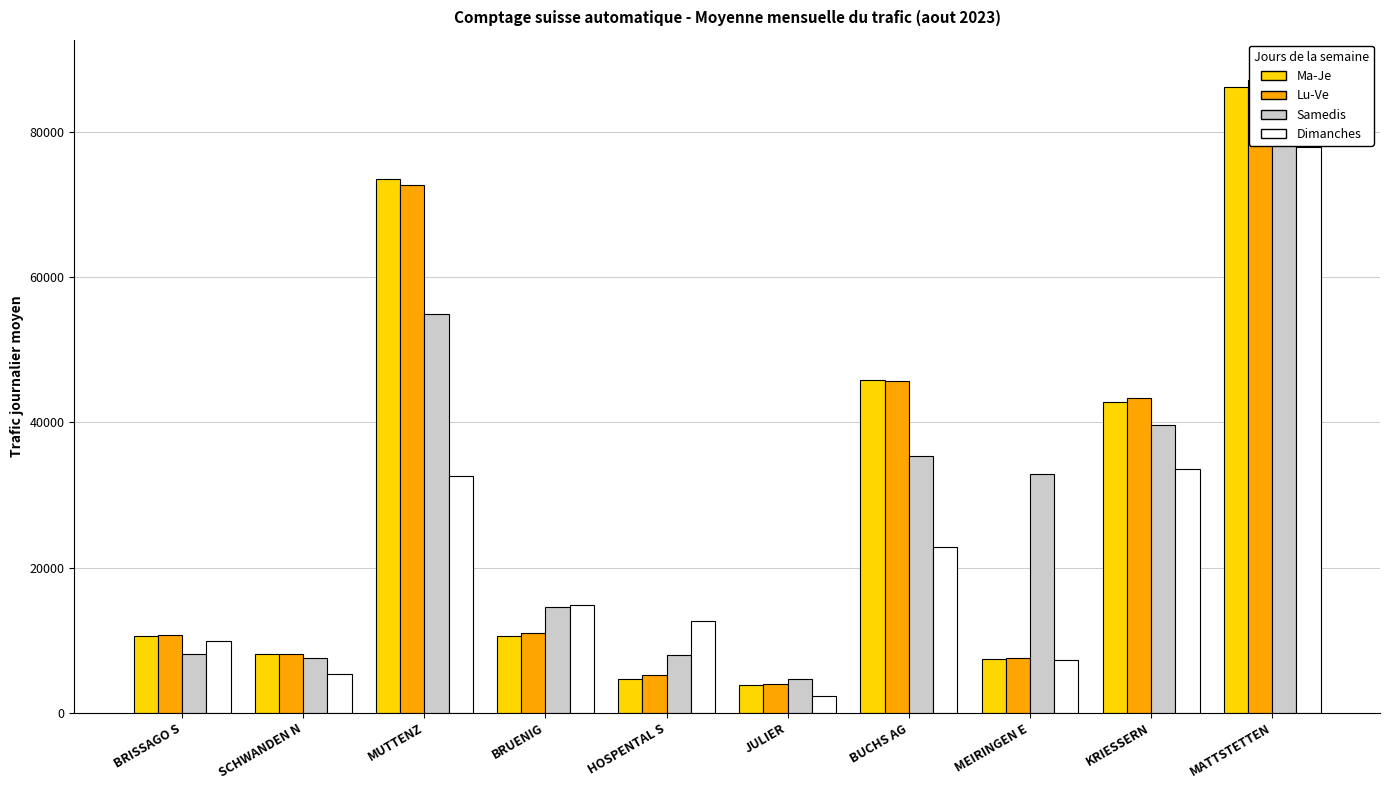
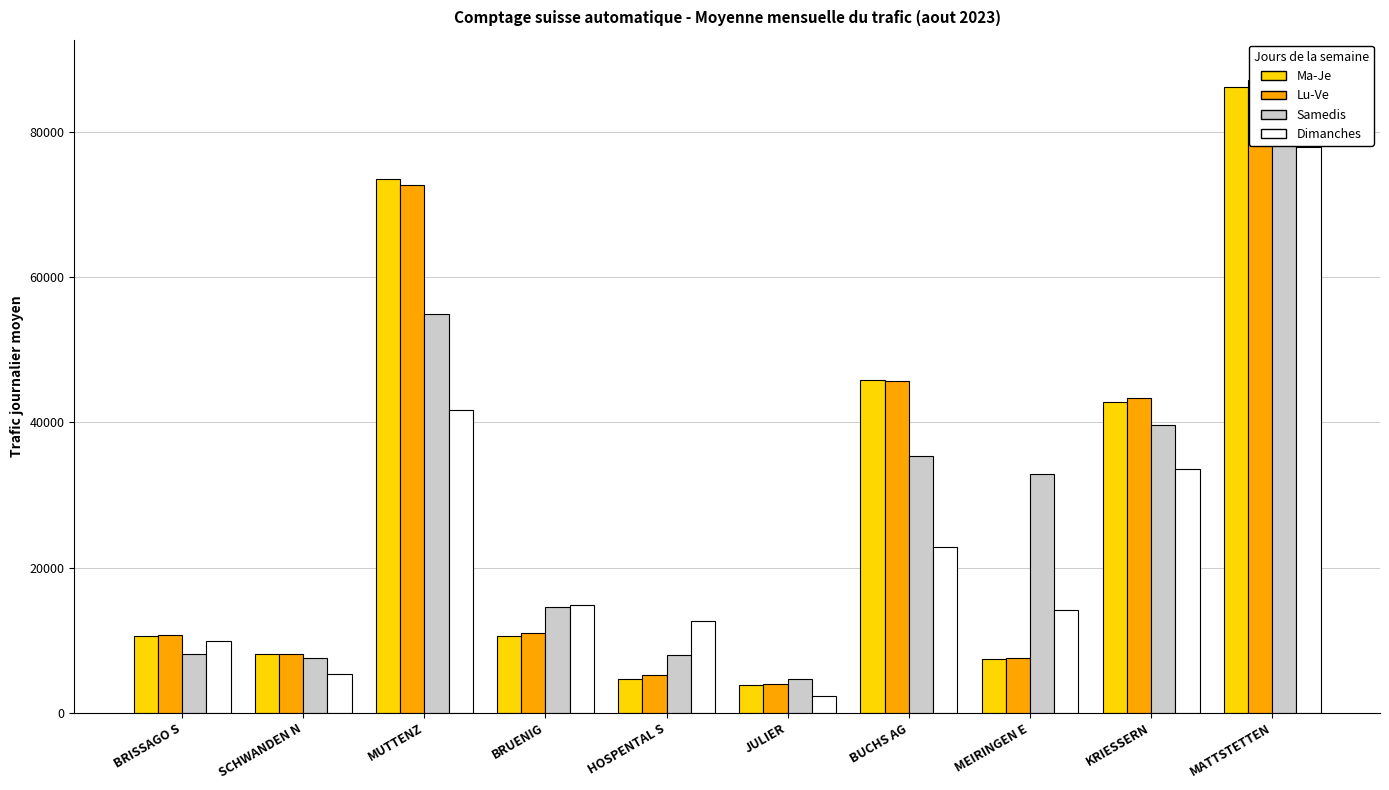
Dimanches, MUTTENZ: 33000 -> 42000
Dimanches, MEIRINGEN E: 7000 -> 14000
